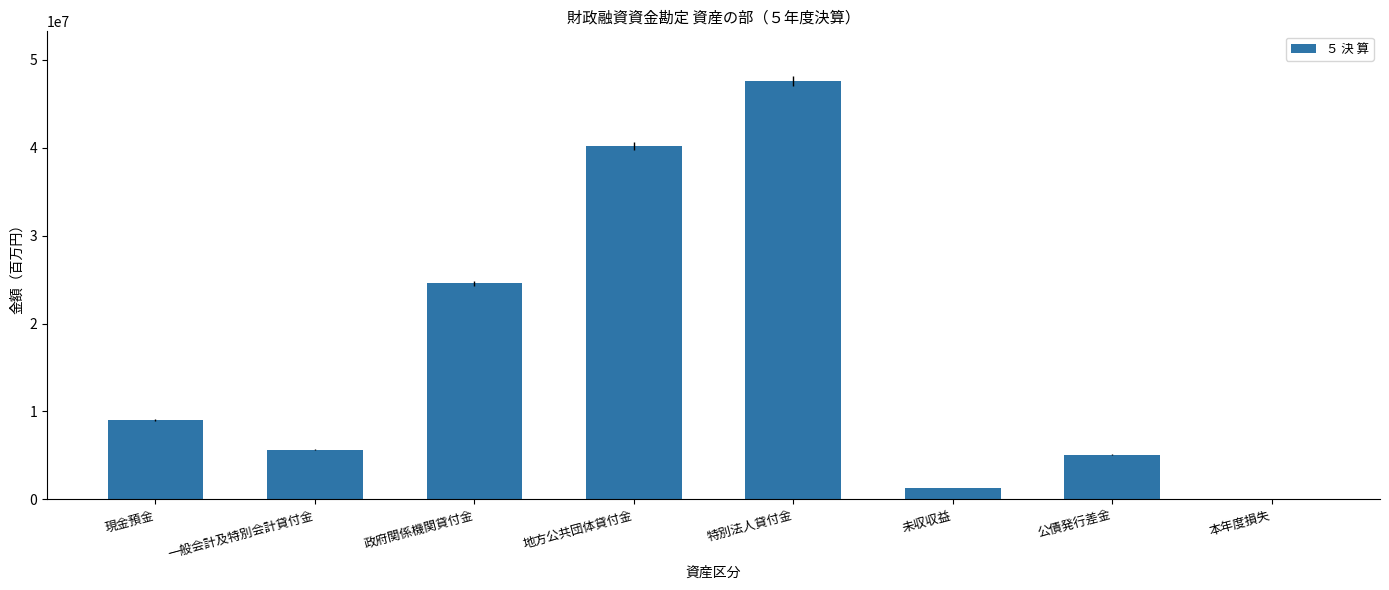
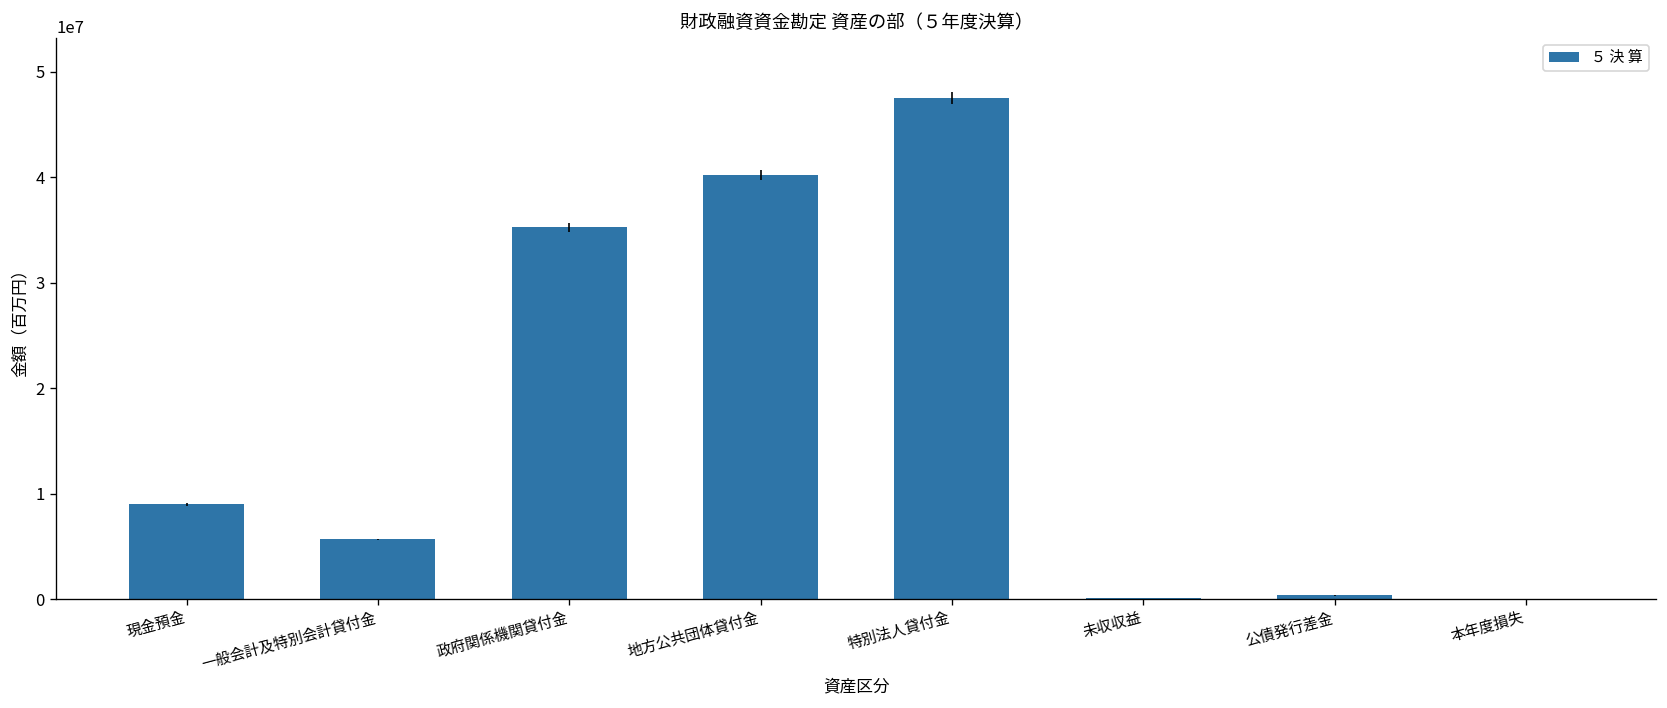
政府関係機関貸付金: 25000000 -> 35000000
未収収益: 1000000 -> 0
公債発行差金: 5000000 -> 0
